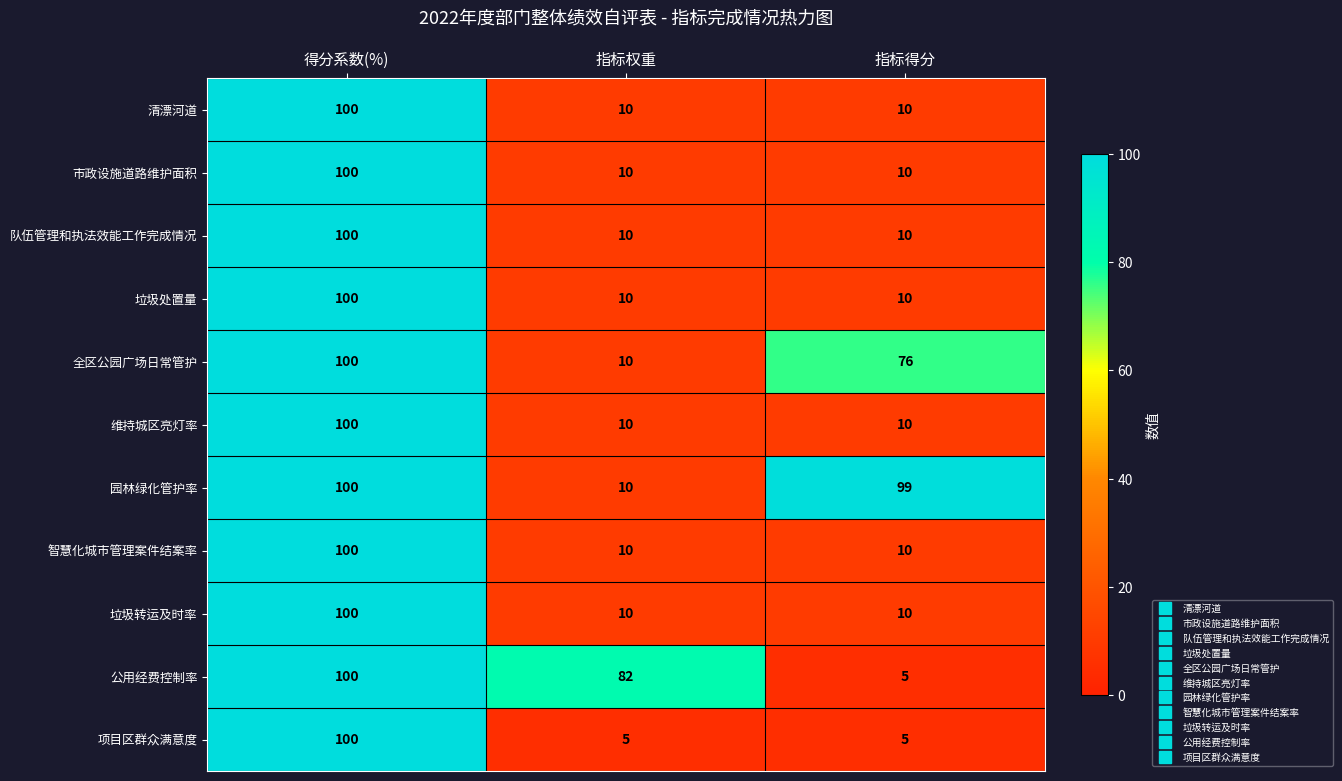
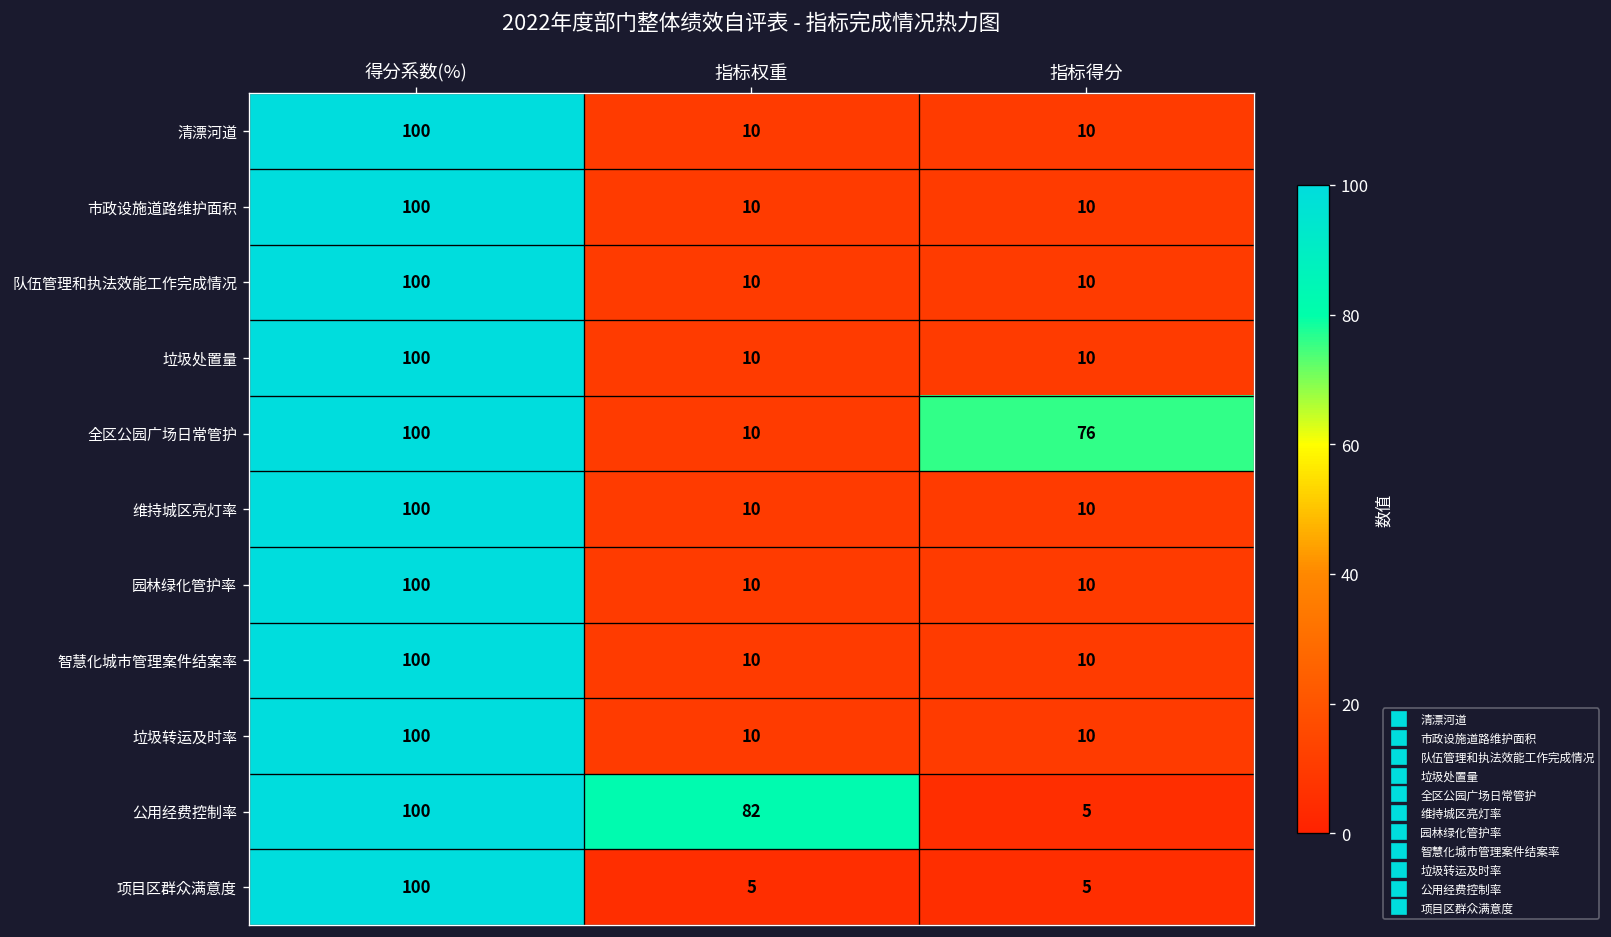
园林绿化管护率, 指标得分: 99 -> 10
